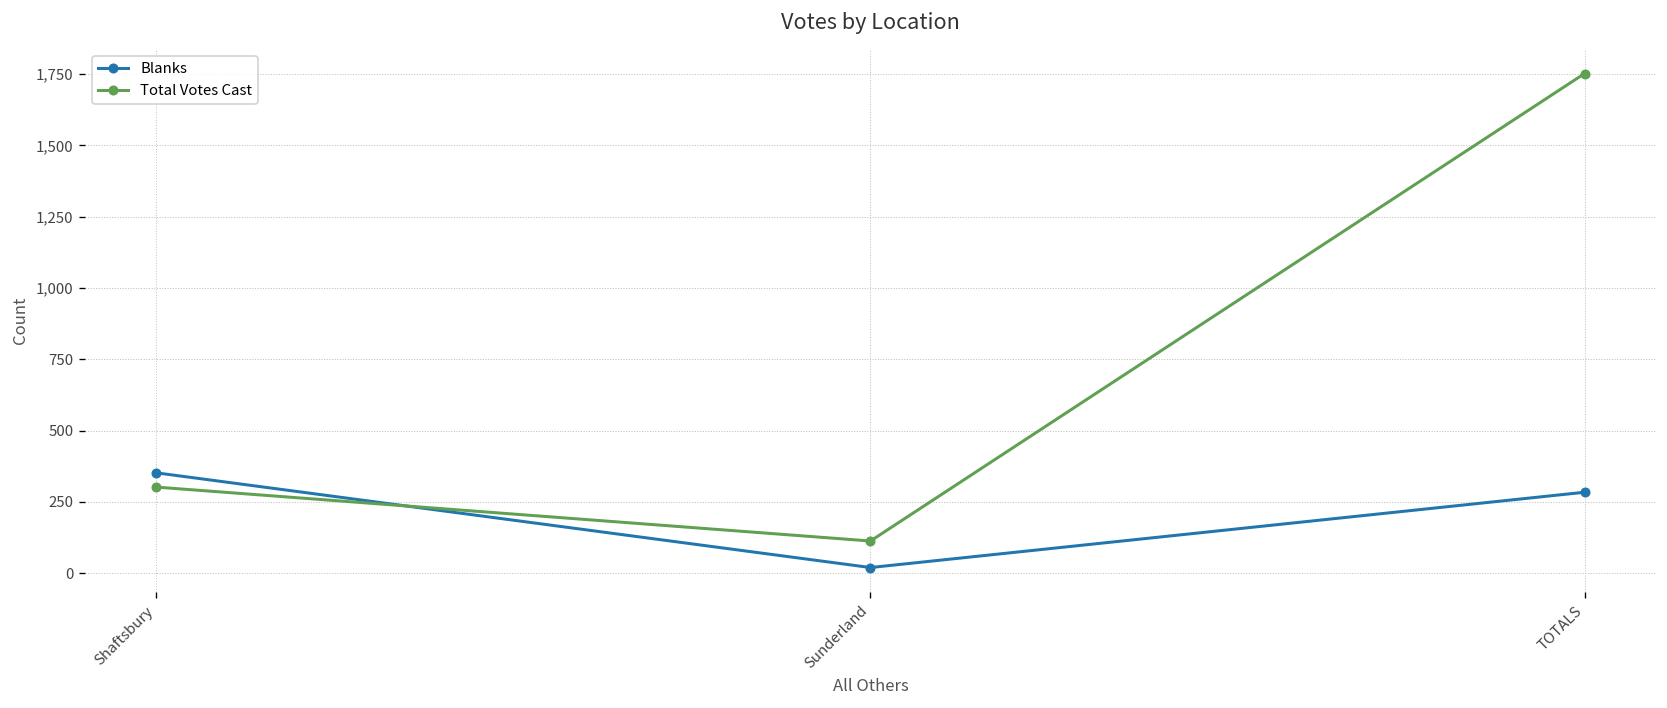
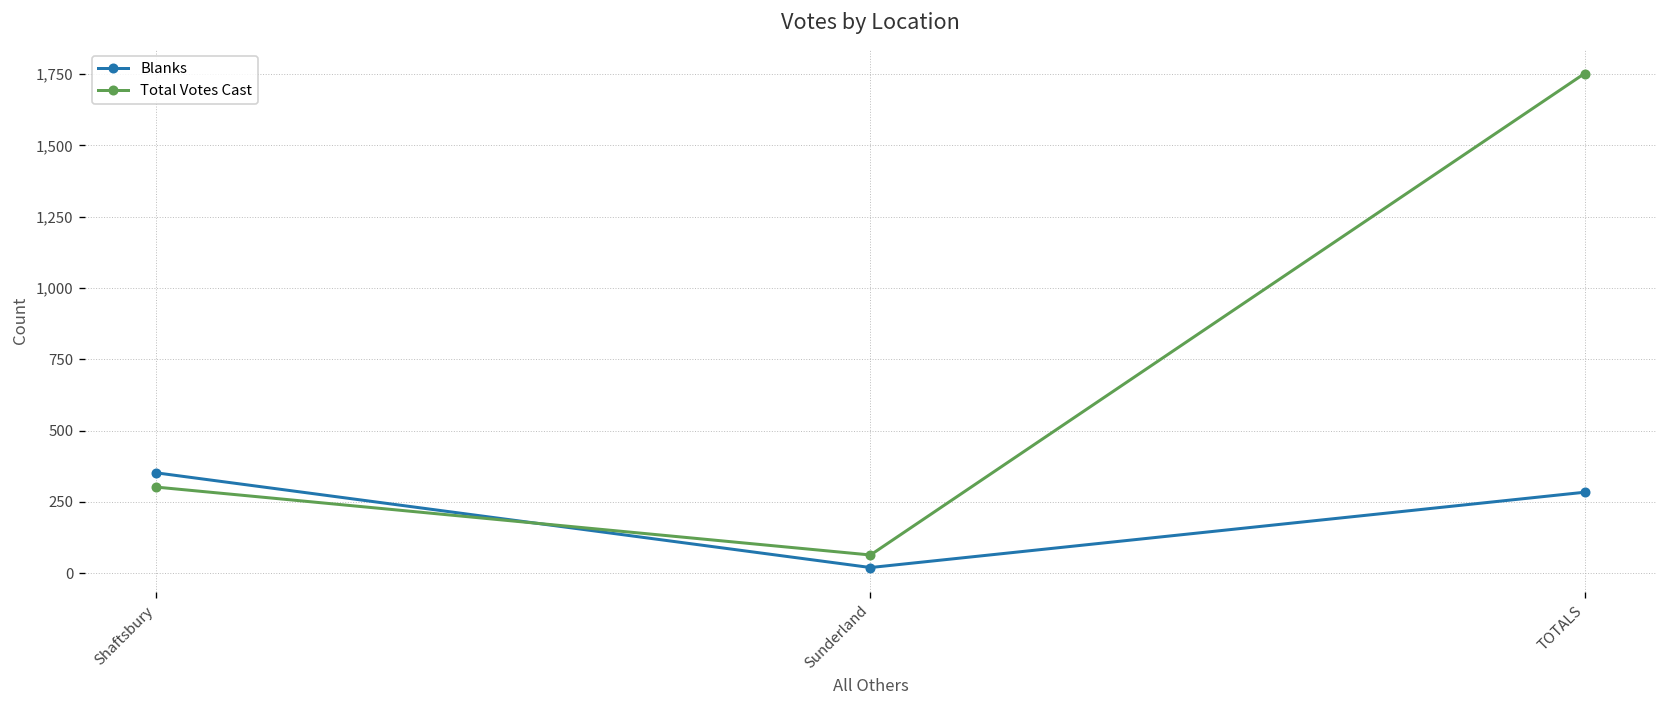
Total Votes Cast, Sunderland: 110 -> 60
